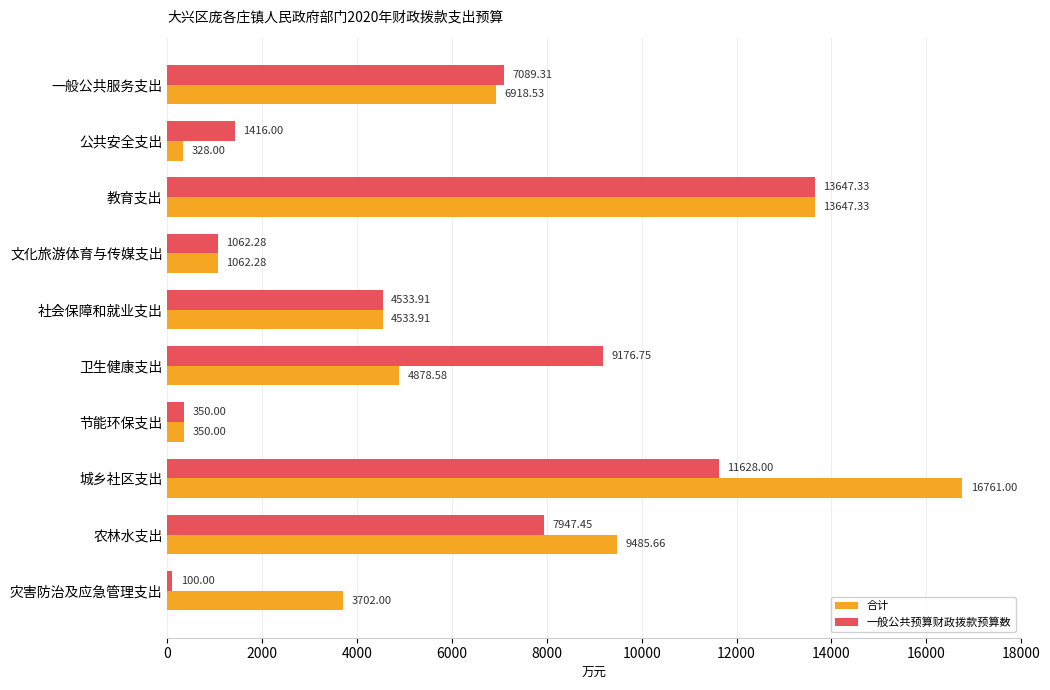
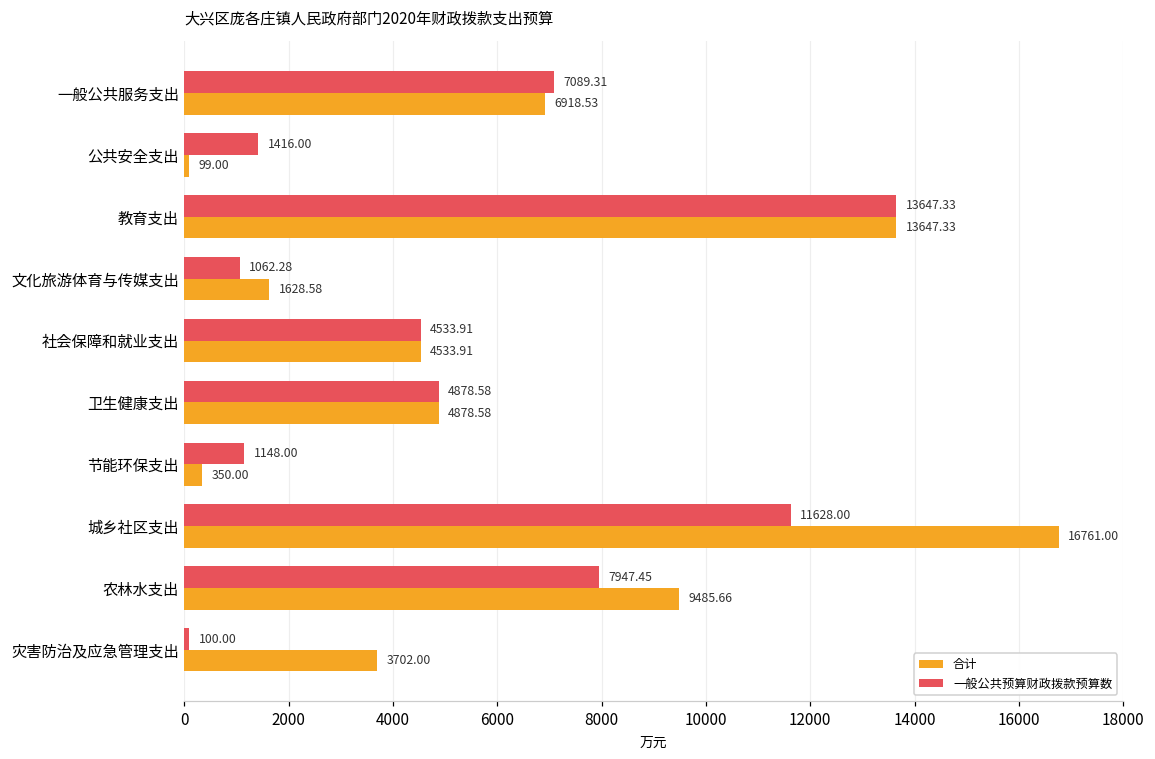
合计, 公共安全支出: 328.00 -> 99.00
合计, 文化旅游体育与传媒支出: 1062.28 -> 1628.58
一般公共预算财政拨款预算数, 卫生健康支出: 9176.75 -> 4878.58
一般公共预算财政拨款预算数, 节能环保支出: 350.00 -> 1148.00
